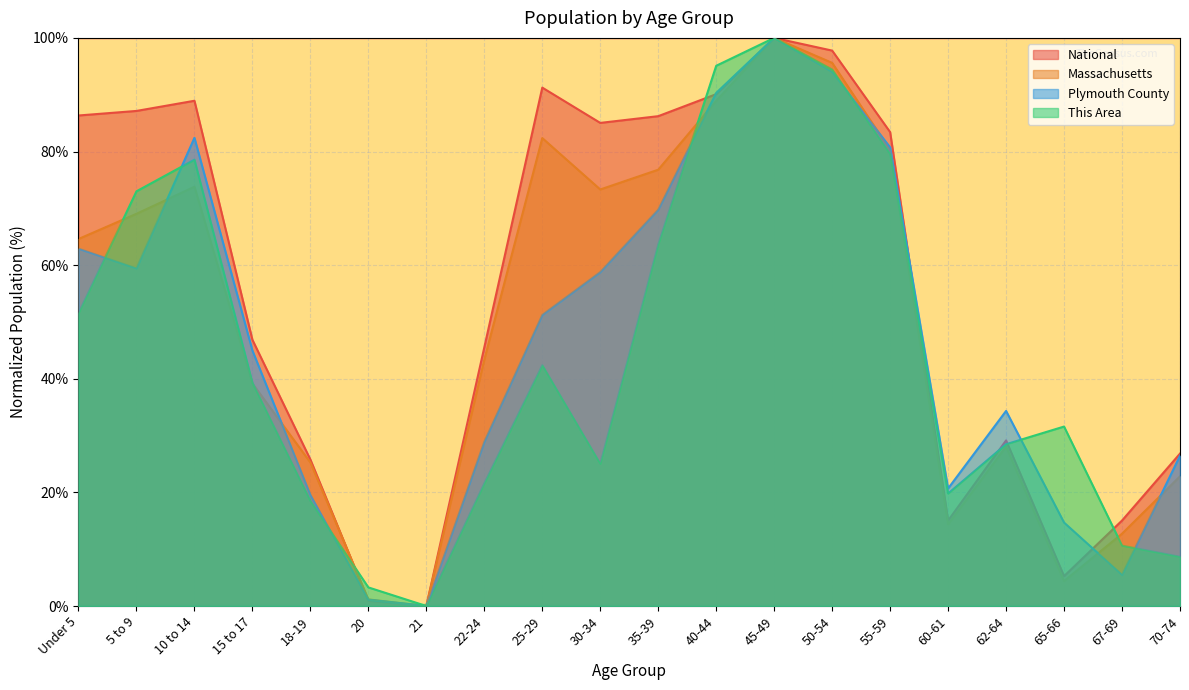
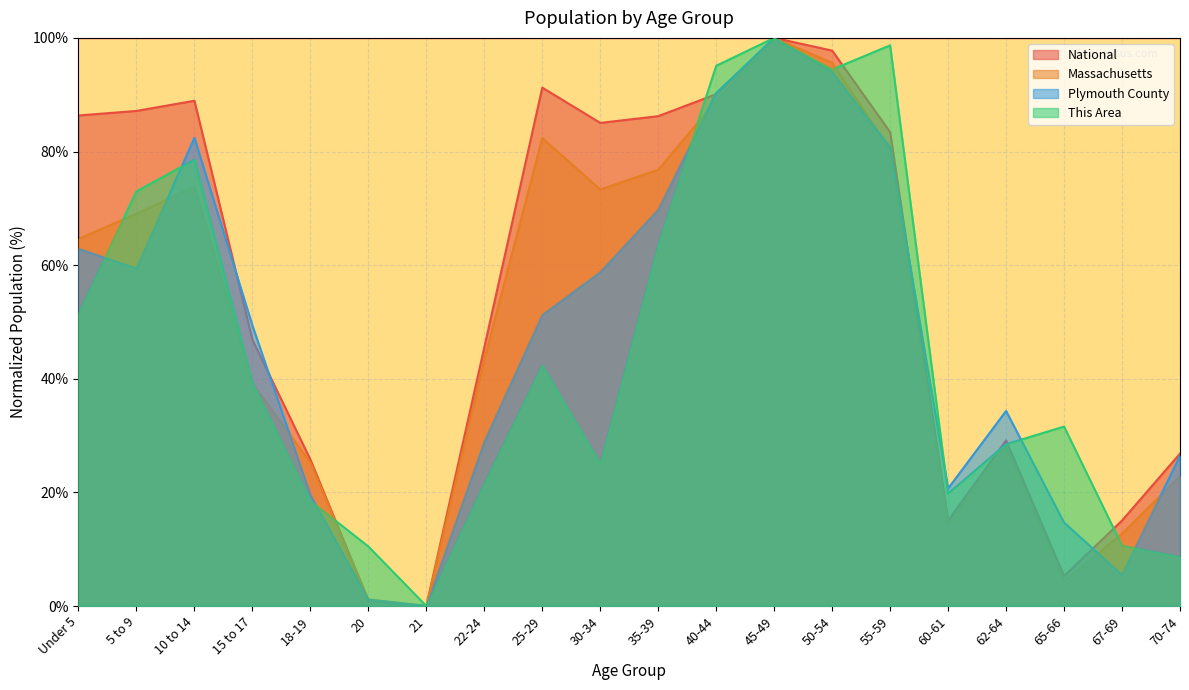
Plymouth County, 15 to 17: 45% -> 49%
This Area, 20: 3% -> 10%
This Area, 55-59: 80% -> 99%
